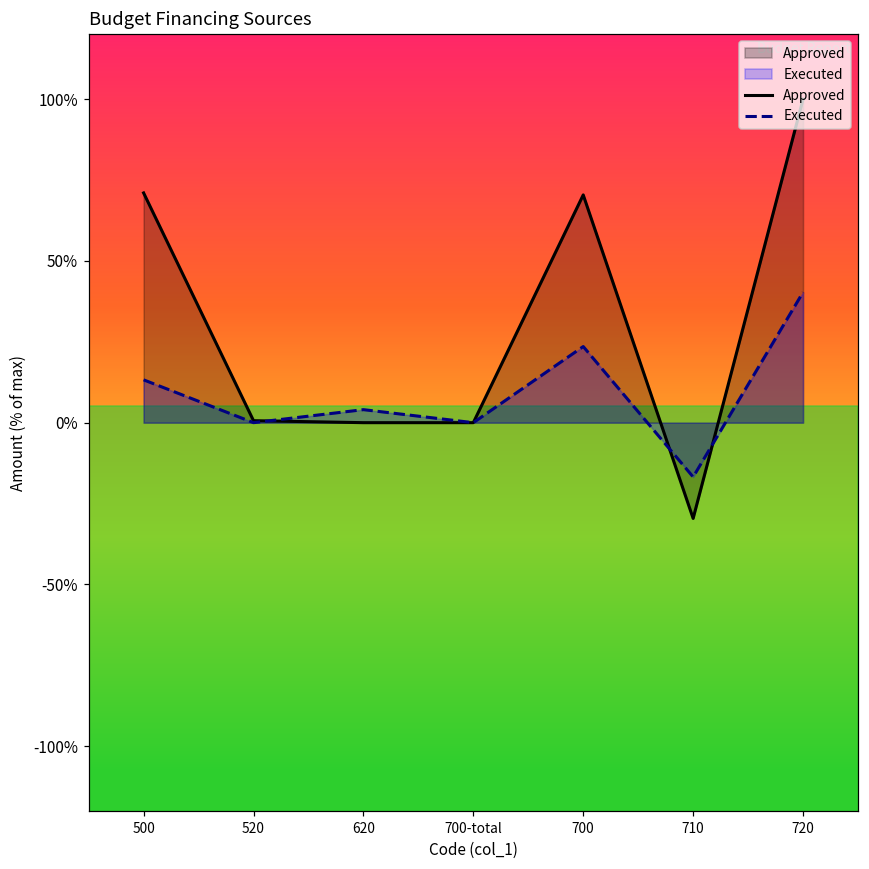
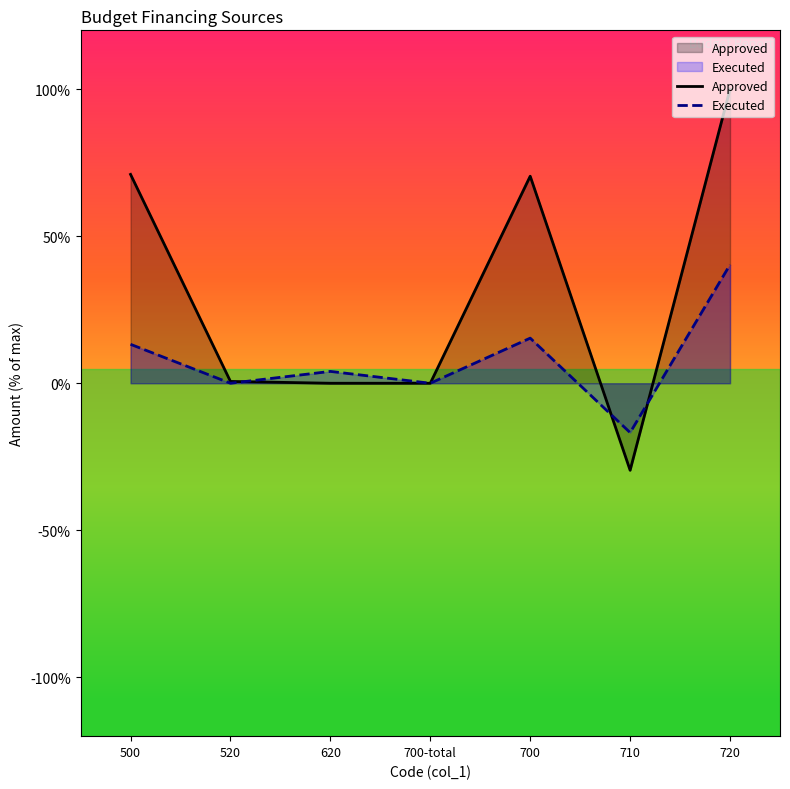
Executed, 700: 24% -> 15%
